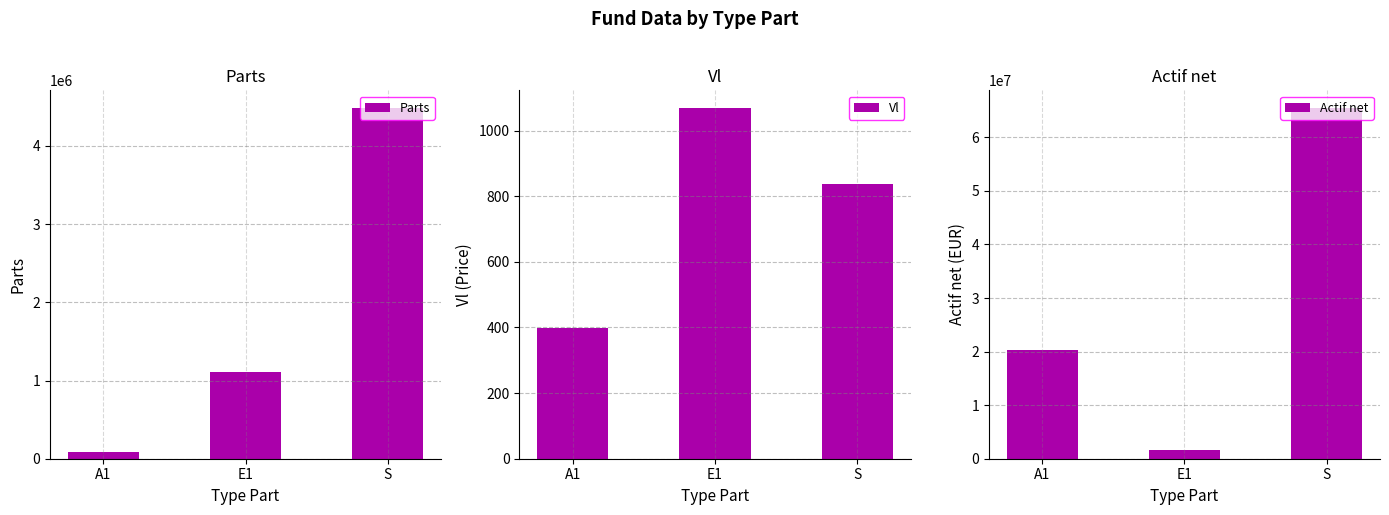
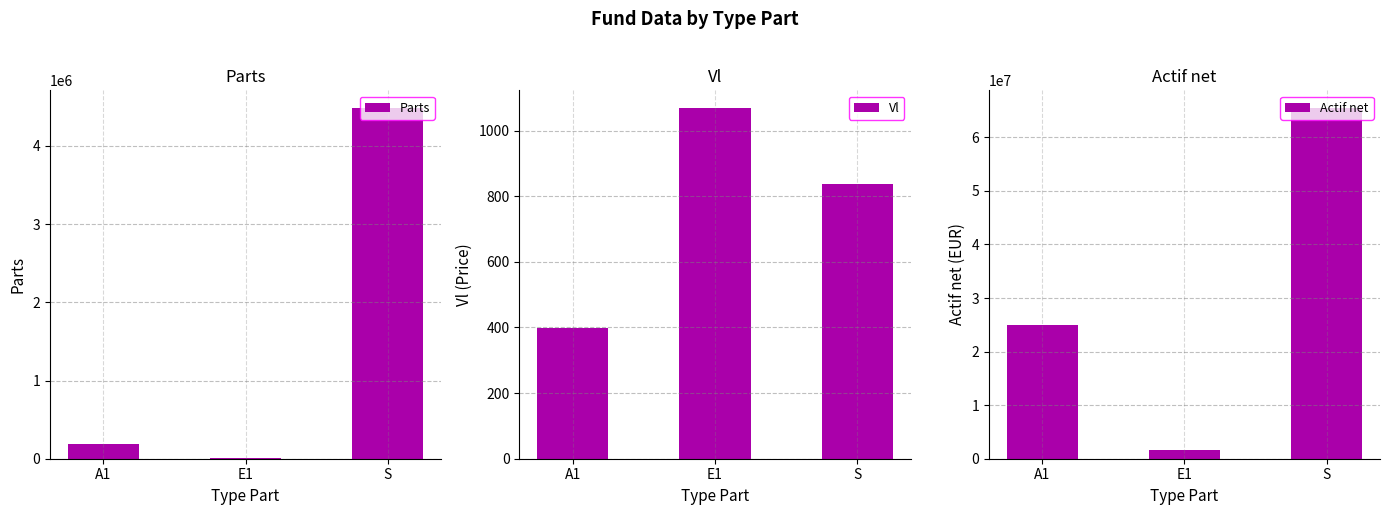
Parts, A1: 100000 -> 200000
Parts, E1: 1100000 -> 0
Actif net, A1: 20000000 -> 25000000
